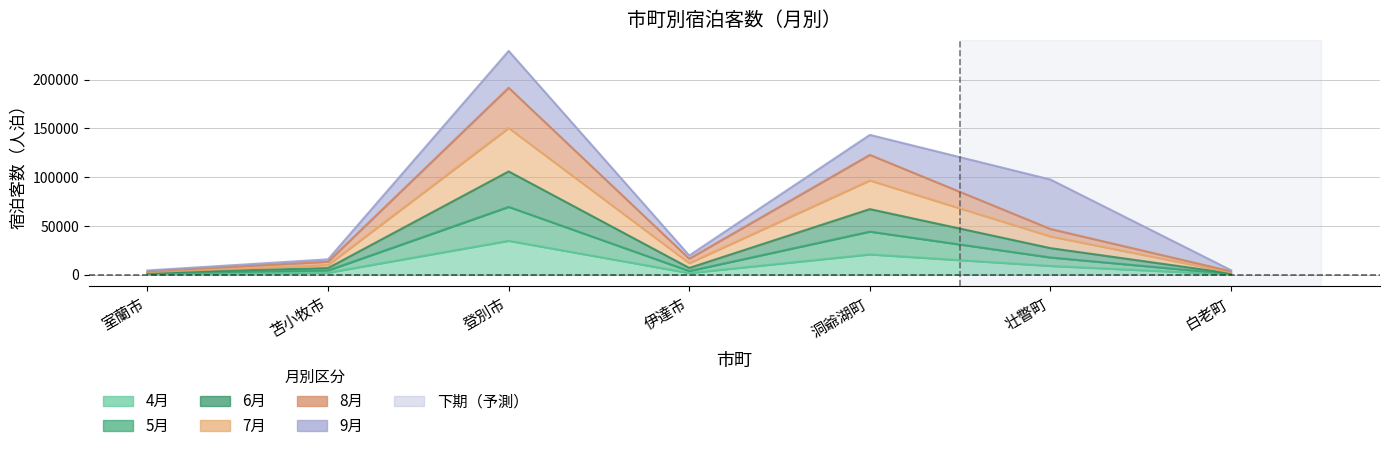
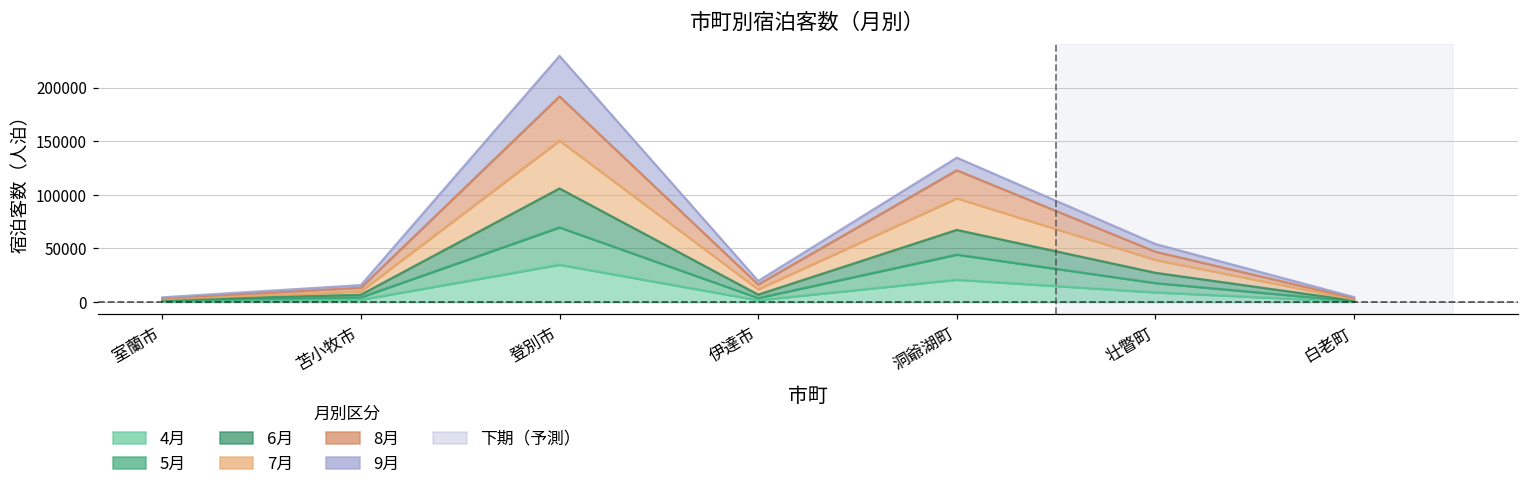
9月, 洞爺湖町: 20000 -> 10000
9月, 壮瞥町: 50000 -> 10000
